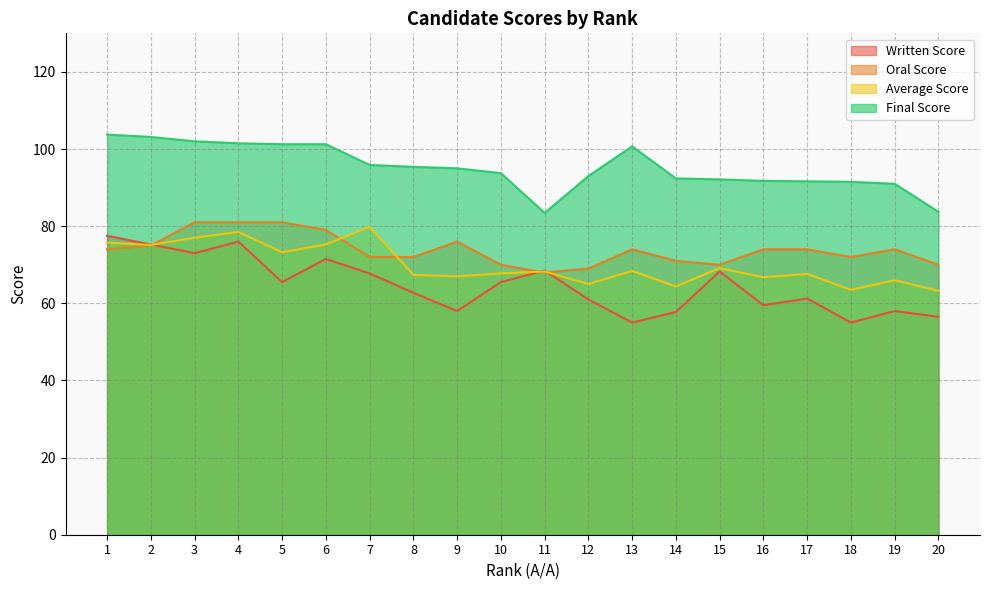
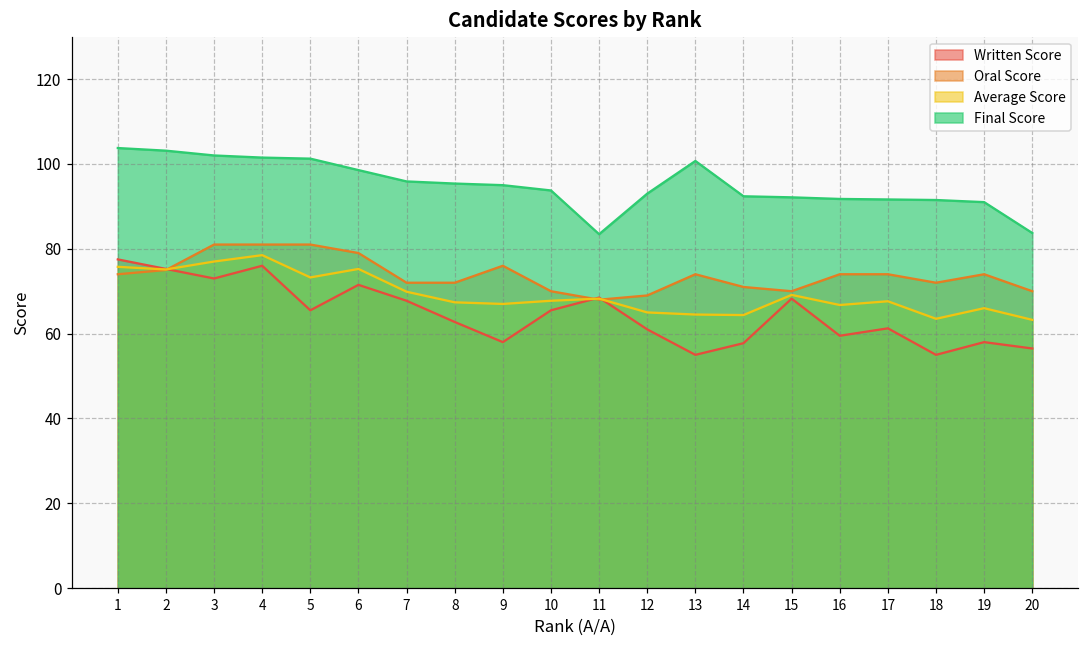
Final Score, 6: 101 -> 99
Average Score, 7: 80 -> 70
Average Score, 13: 68 -> 65
